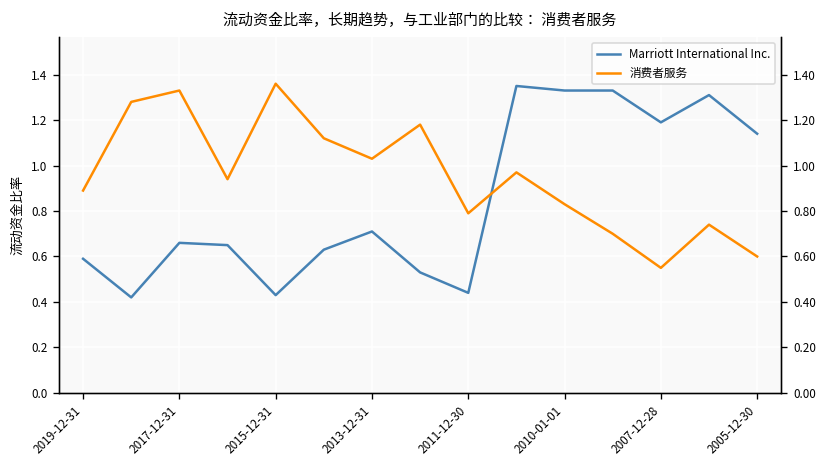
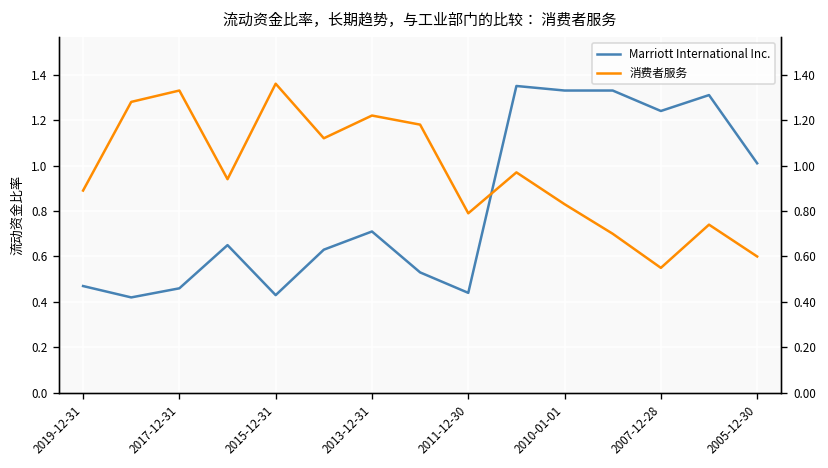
Marriott International Inc., 2019-12-31: 0.59 -> 0.47
Marriott International Inc., 2017-12-31: 0.66 -> 0.46
消费者服务, 2013-12-31: 1.03 -> 1.22
Marriott International Inc., 2007-12-28: 1.19 -> 1.24
Marriott International Inc., 2005-12-30: 1.14 -> 1.01
